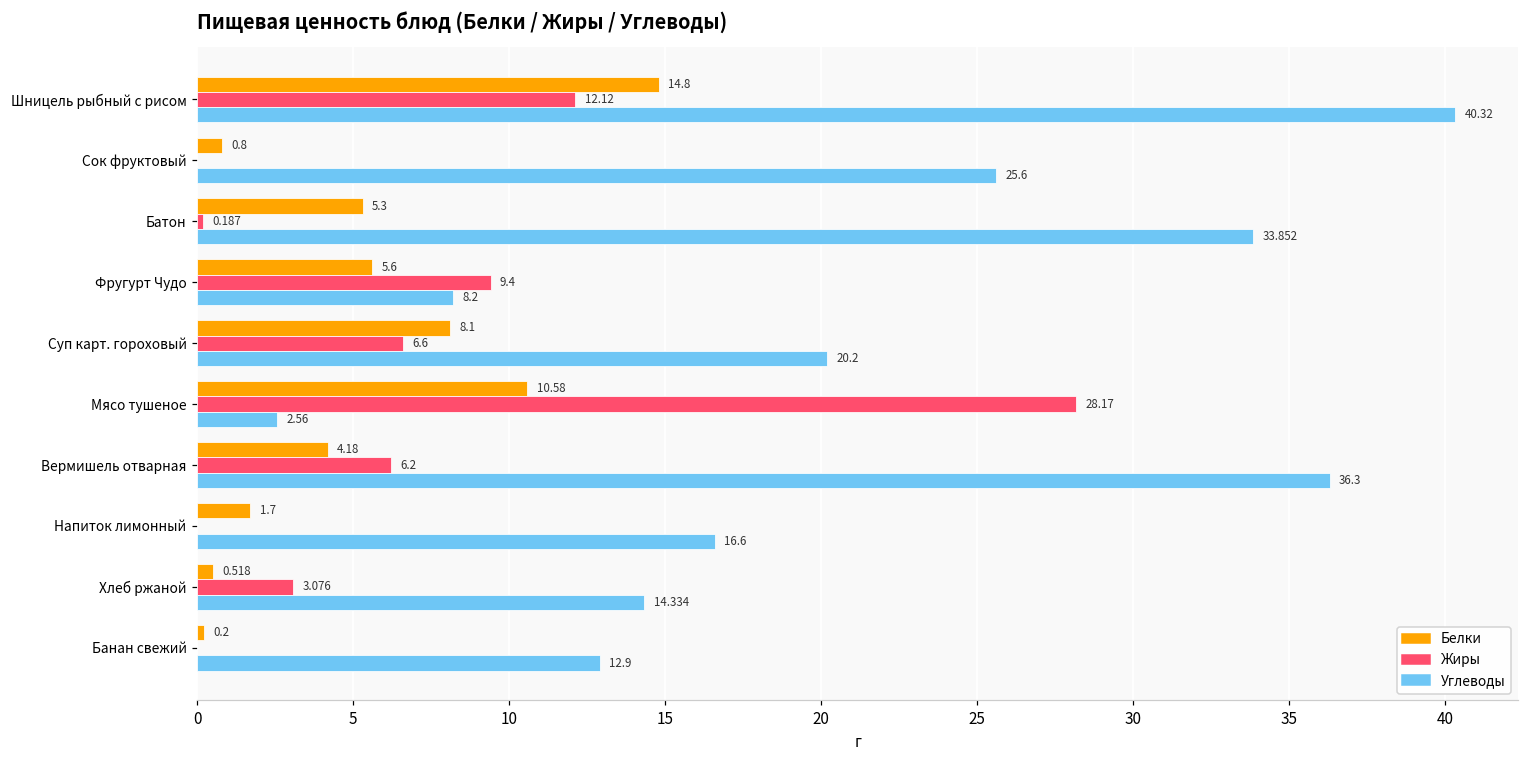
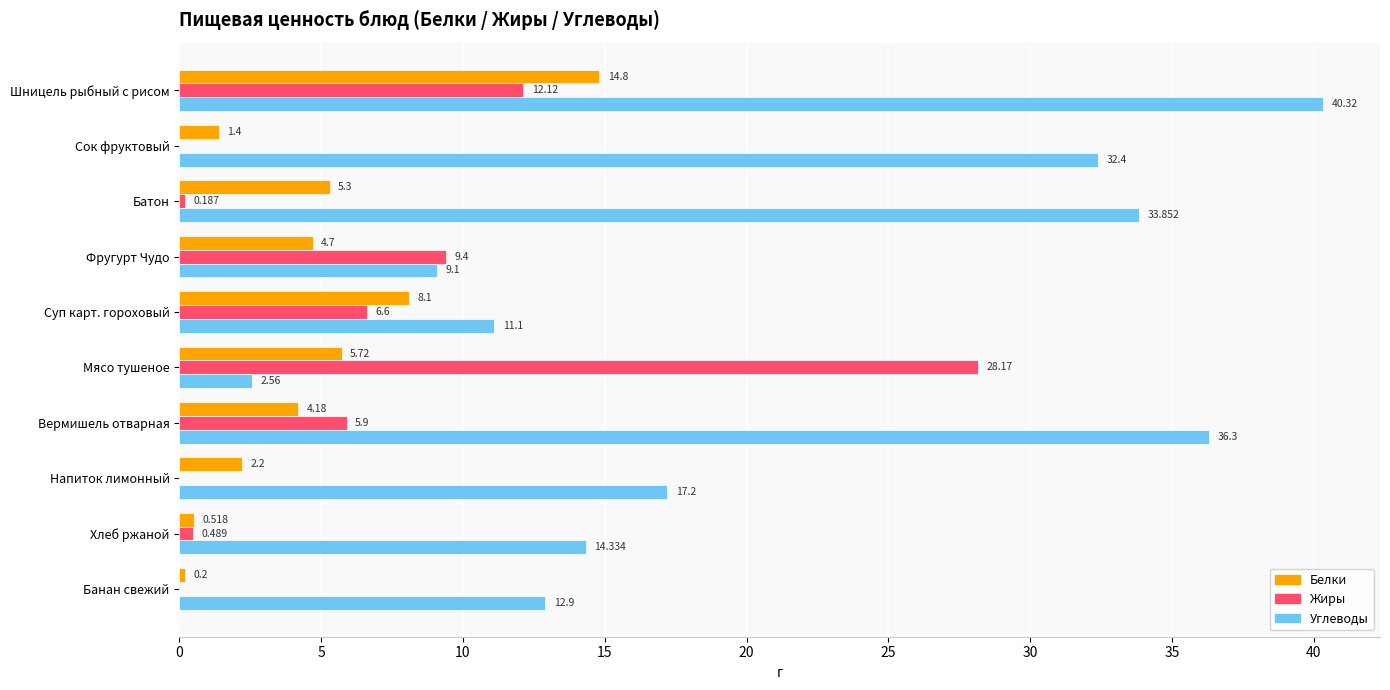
Белки, Сок фруктовый: 0.8 -> 1.4
Углеводы, Сок фруктовый: 25.6 -> 32.4
Белки, Фругурт Чудо: 5.6 -> 4.7
Углеводы, Фругурт Чудо: 8.2 -> 9.1
Углеводы, Суп карт. гороховый: 20.2 -> 11.1
Белки, Мясо тушеное: 10.58 -> 5.72
Жиры, Вермишель отварная: 6.2 -> 5.9
Белки, Напиток лимонный: 1.7 -> 2.2
Углеводы, Напиток лимонный: 16.6 -> 17.2
Жиры, Хлеб ржаной: 3.076 -> 0.489
